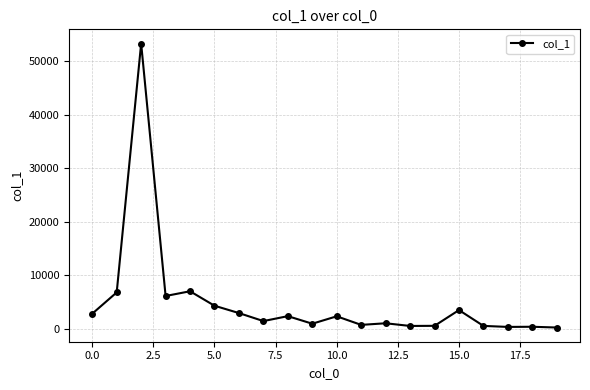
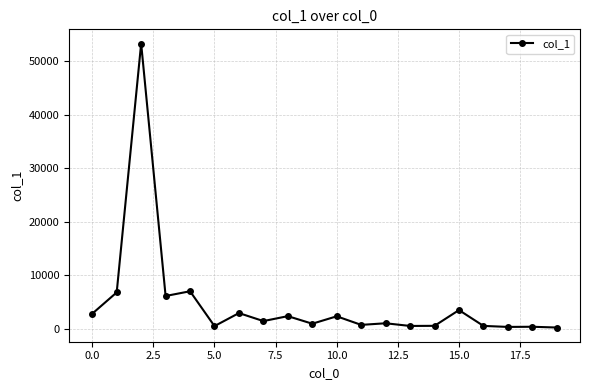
5.0: 4000 -> 1000
